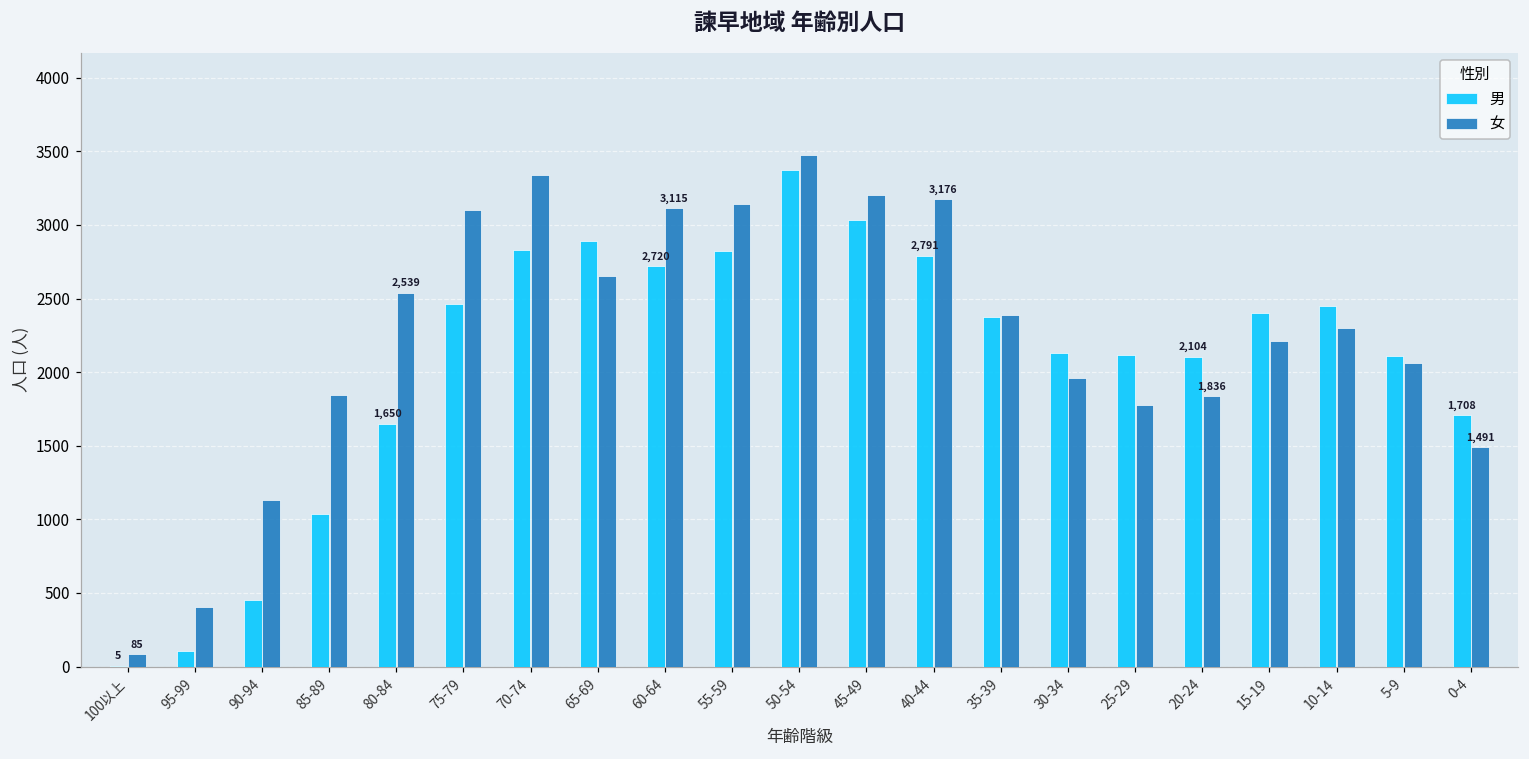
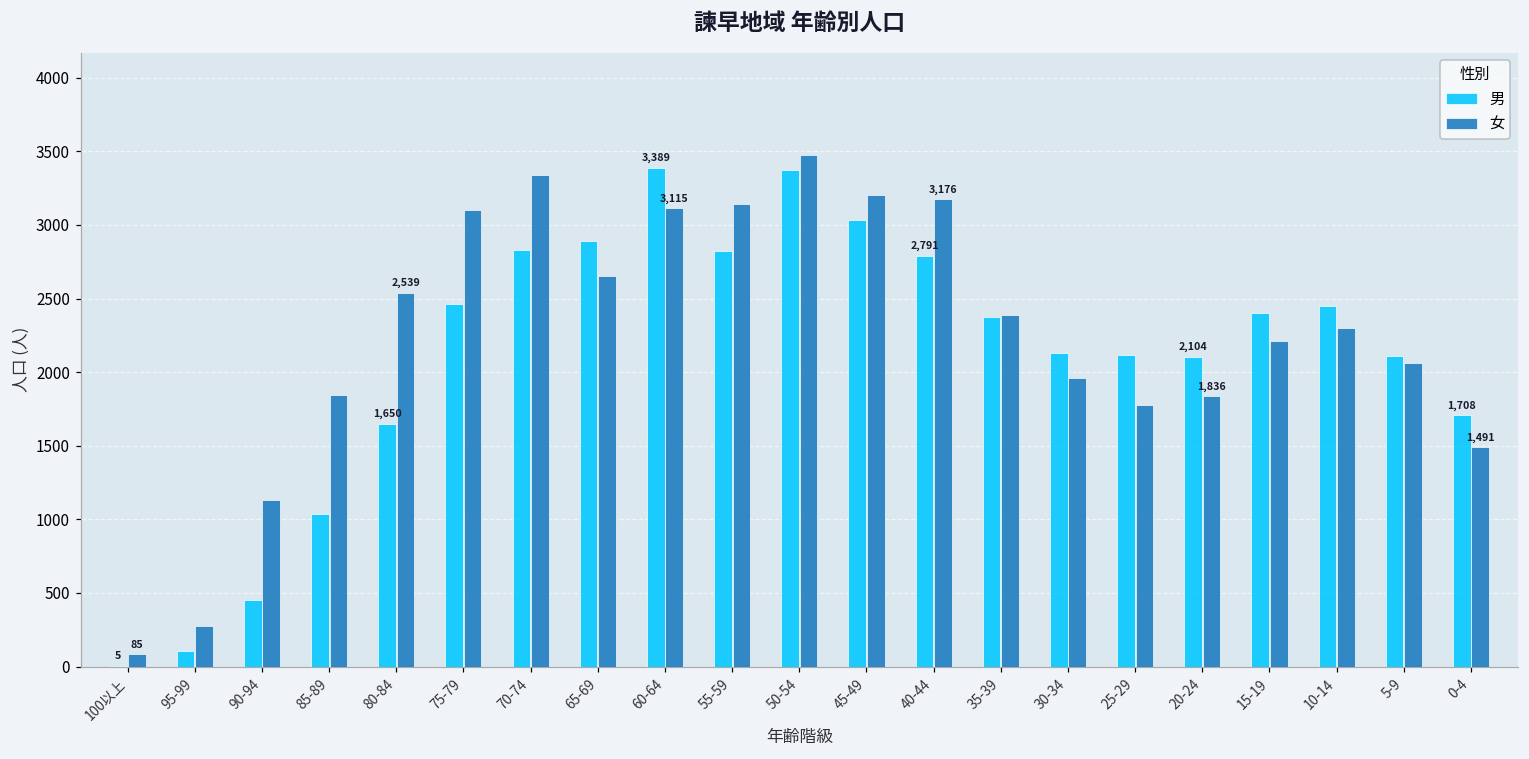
女, 95-99: 410 -> 280
男, 60-64: 2,720 -> 3,389
